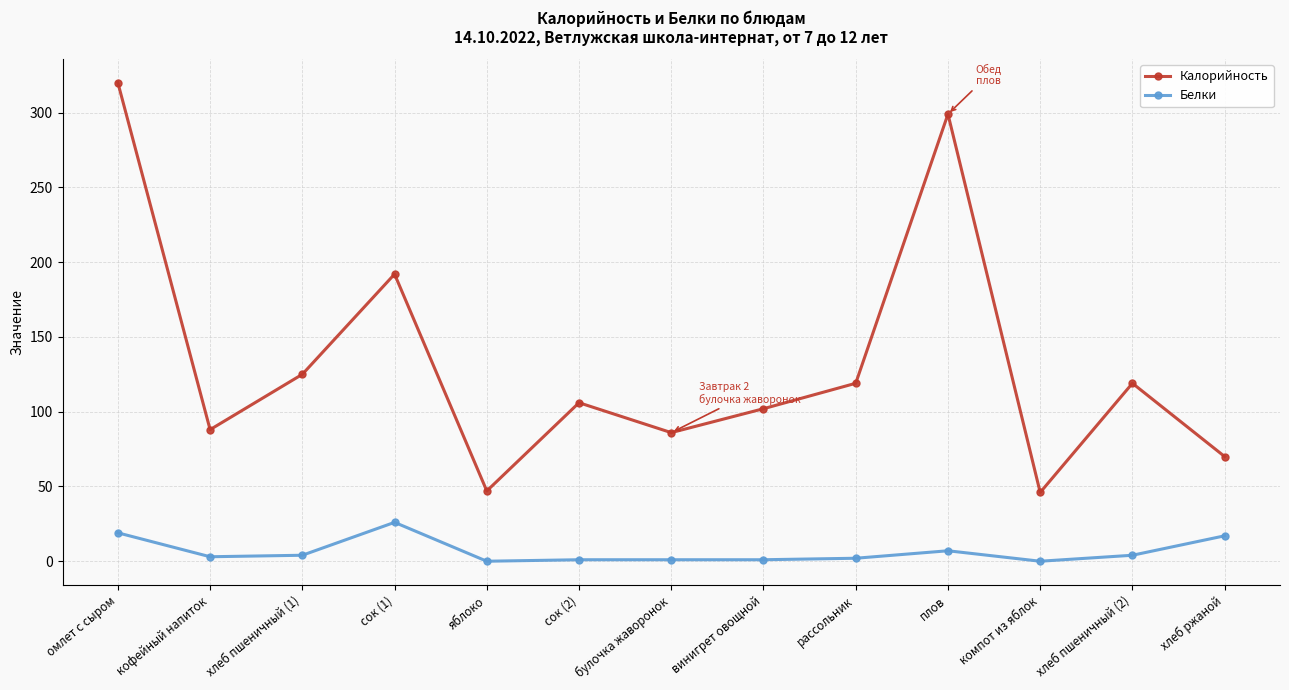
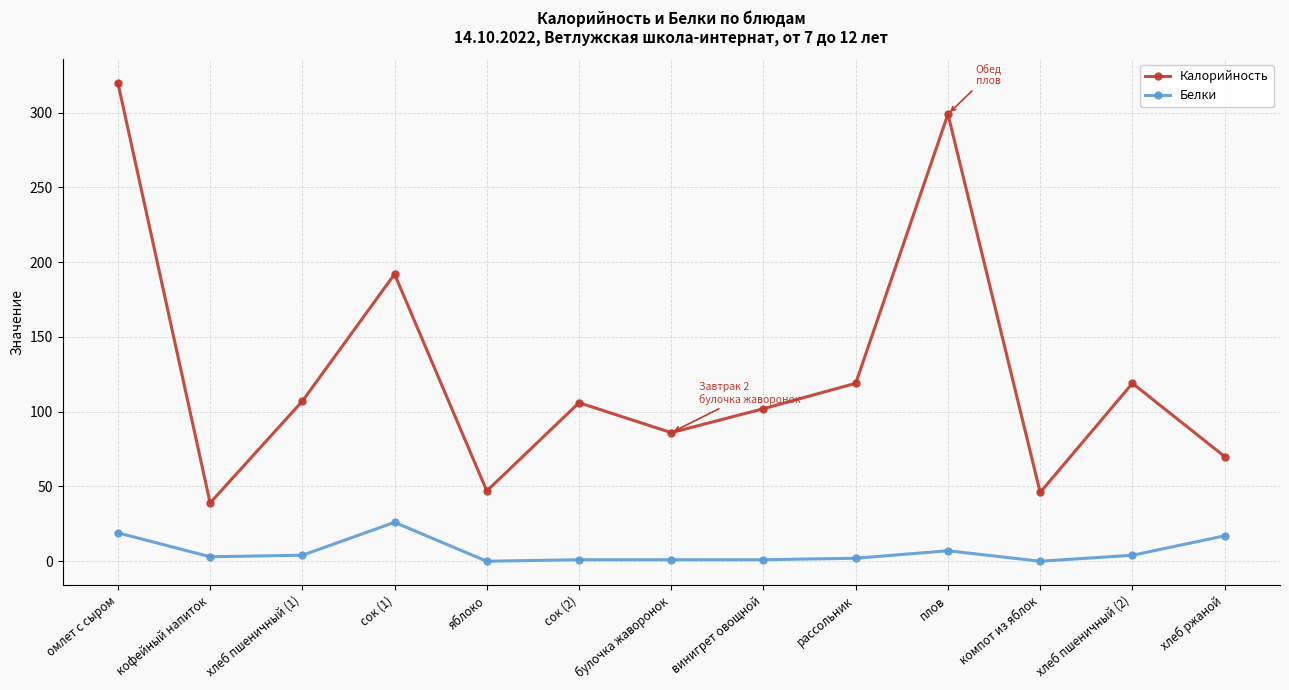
Калорийность, кофейный напиток: 88 -> 39
Калорийность, хлеб пшеничный (1): 125 -> 107
